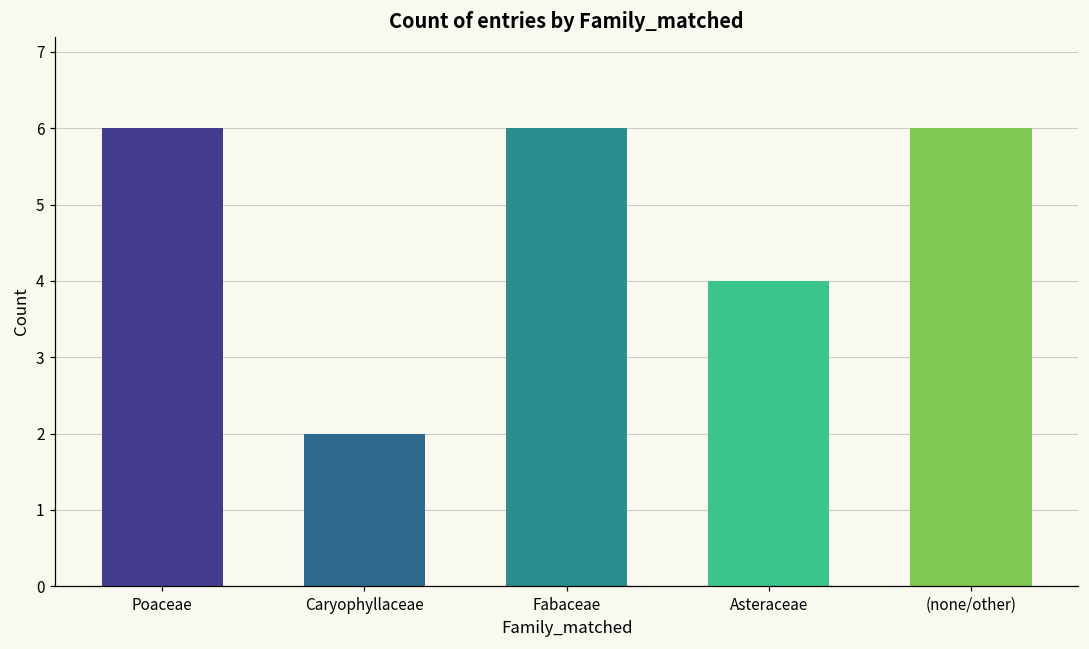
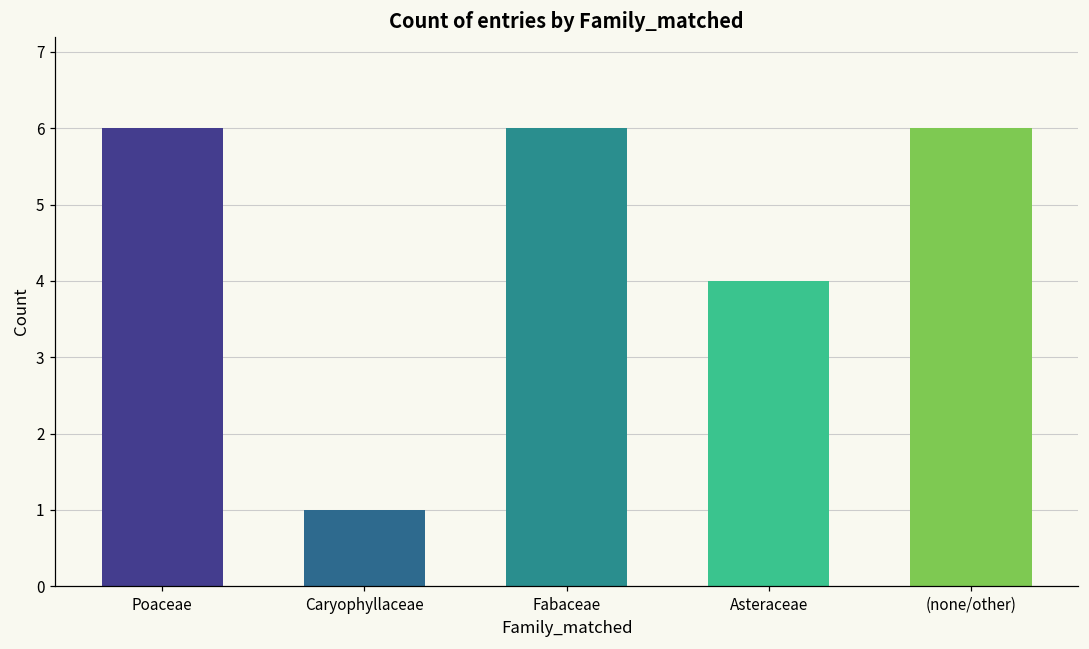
Caryophyllaceae: 2 -> 1
